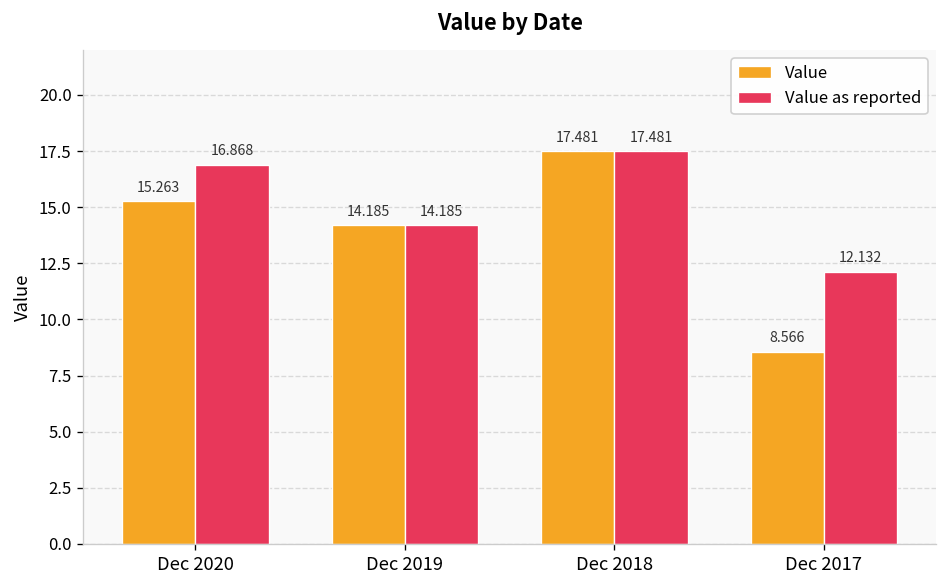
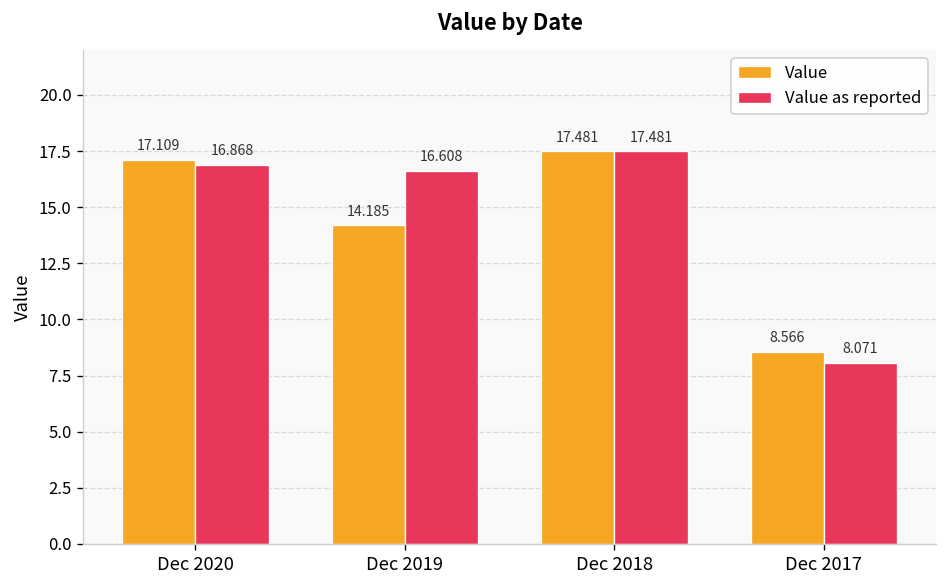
Value, Dec 2020: 15.263 -> 17.109
Value as reported, Dec 2019: 14.185 -> 16.608
Value as reported, Dec 2017: 12.132 -> 8.071
